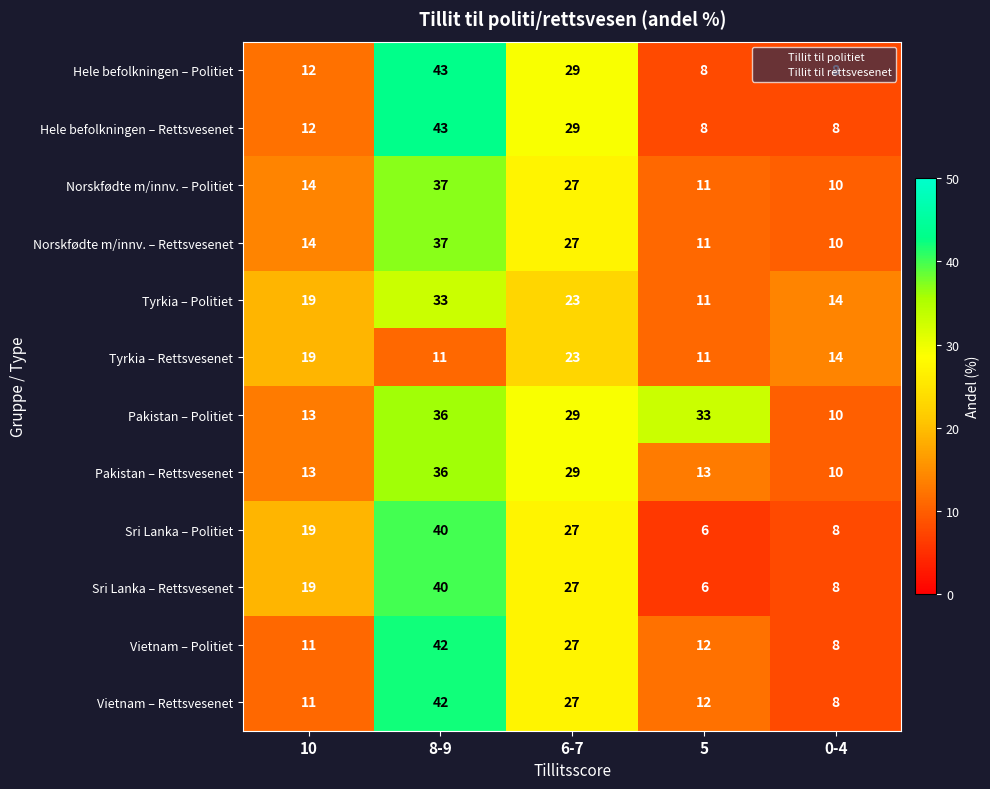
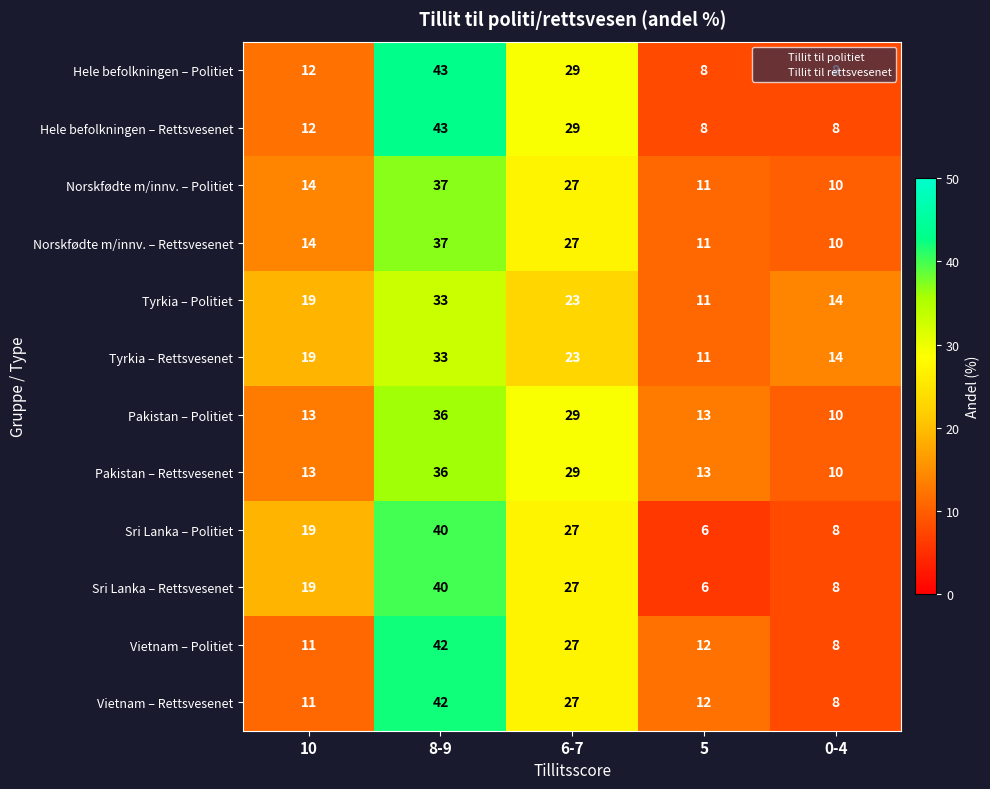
Tyrkia – Rettsvesenet, 8-9: 11 -> 33
Pakistan – Politiet, 5: 33 -> 13
